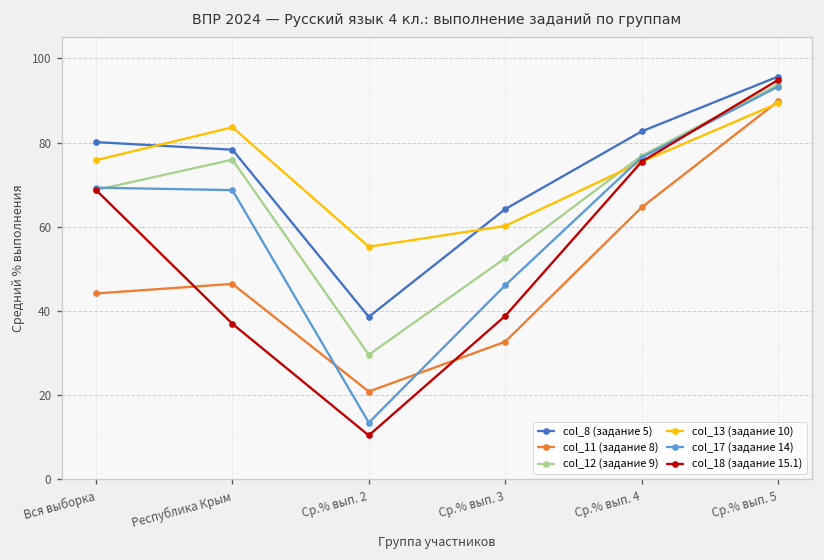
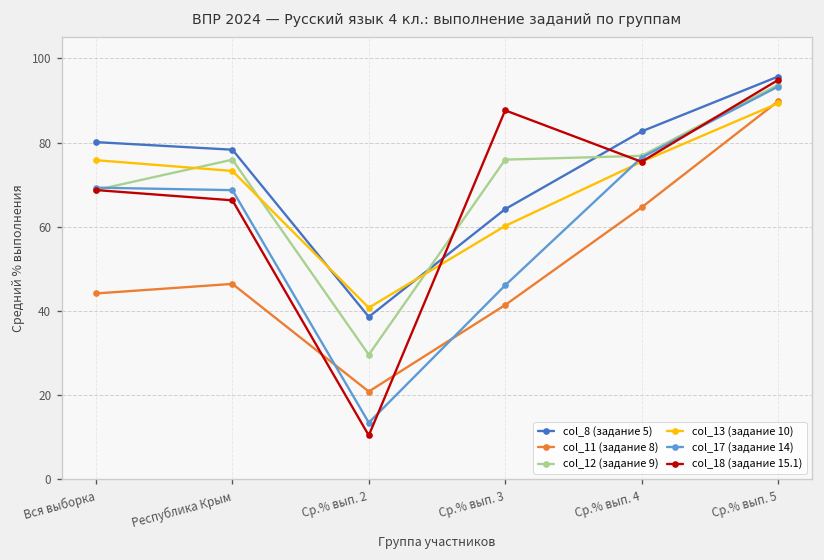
col_13 (задание 10), Республика Крым: 84 -> 73
col_18 (задание 15.1), Республика Крым: 37 -> 66
col_13 (задание 10), Ср.% вып. 2: 55 -> 41
col_11 (задание 8), Ср.% вып. 3: 33 -> 41
col_12 (задание 9), Ср.% вып. 3: 53 -> 76
col_18 (задание 15.1), Ср.% вып. 3: 39 -> 88
